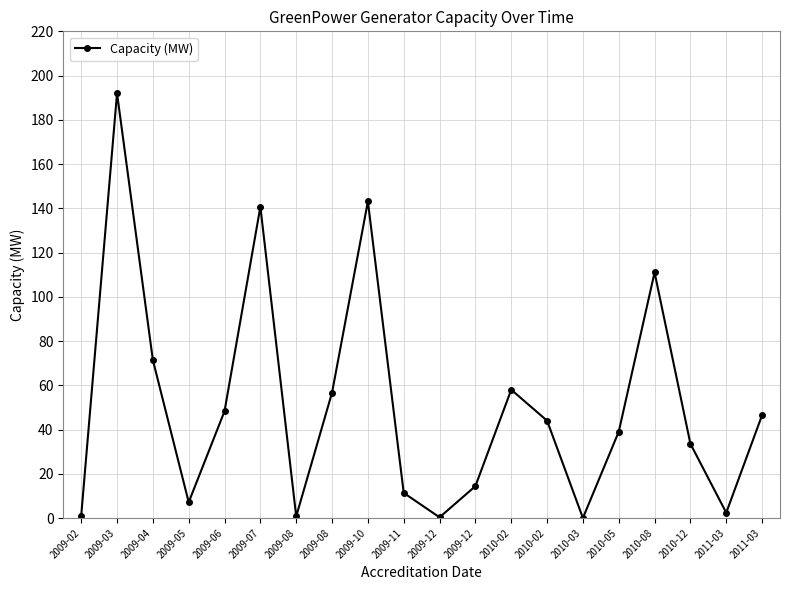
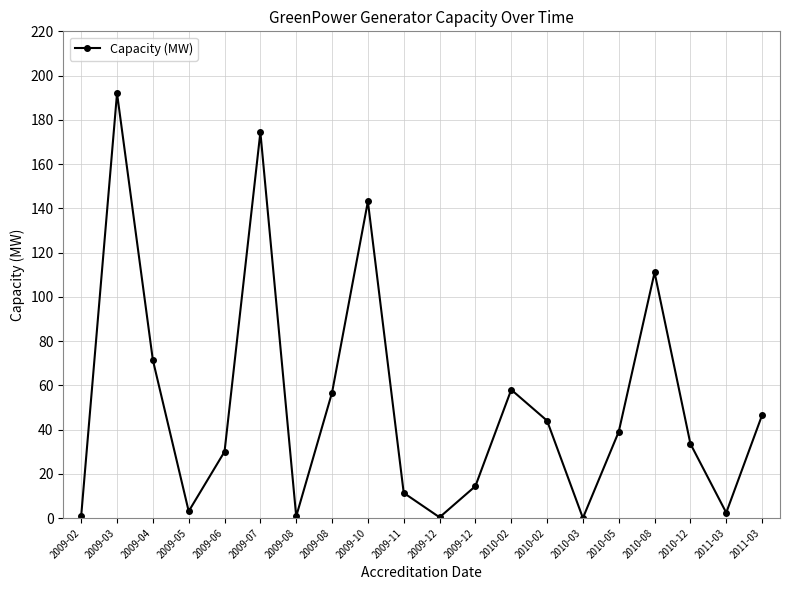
2009-05: 7 -> 3
2009-06: 48 -> 30
2009-07: 141 -> 174
